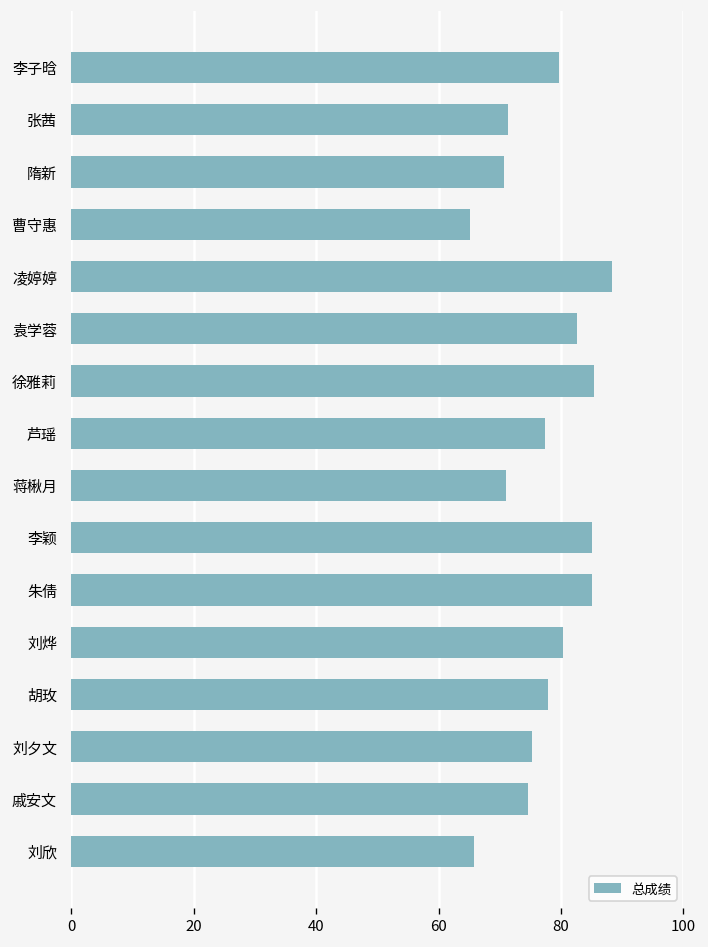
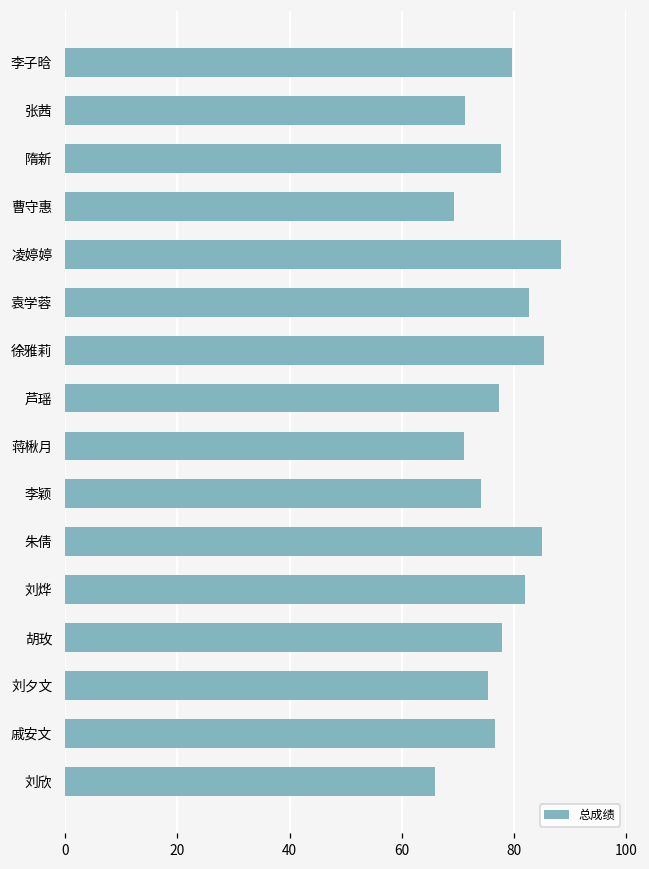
隋新: 71 -> 78
曹守惠: 65 -> 69
李颖: 85 -> 74
刘烨: 80 -> 82
戚安文: 75 -> 77
